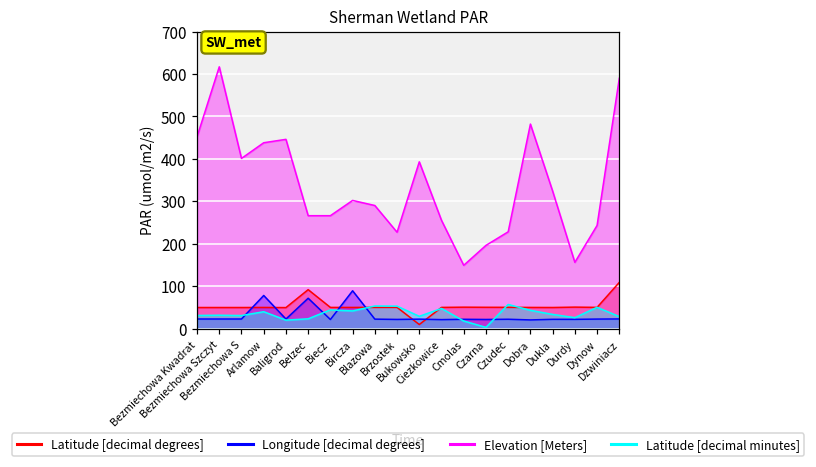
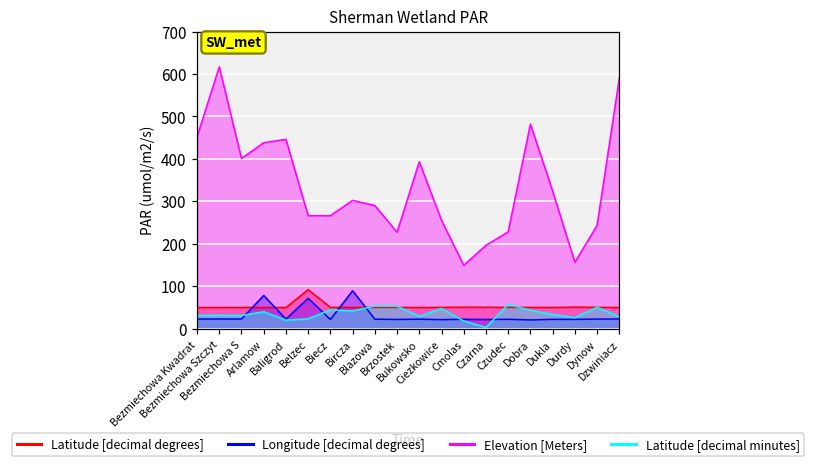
Latitude [decimal degrees], Bukowsko: 10 -> 50
Latitude [decimal degrees], Dzwiniacz: 110 -> 50
